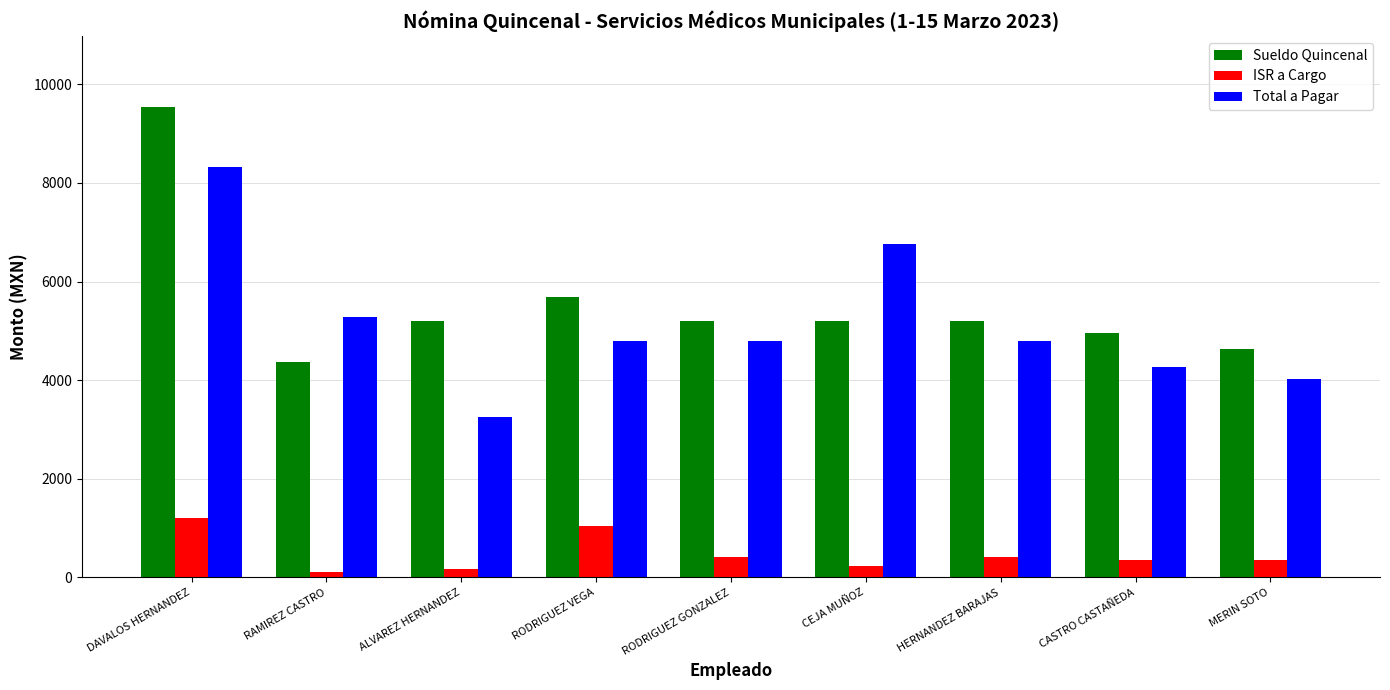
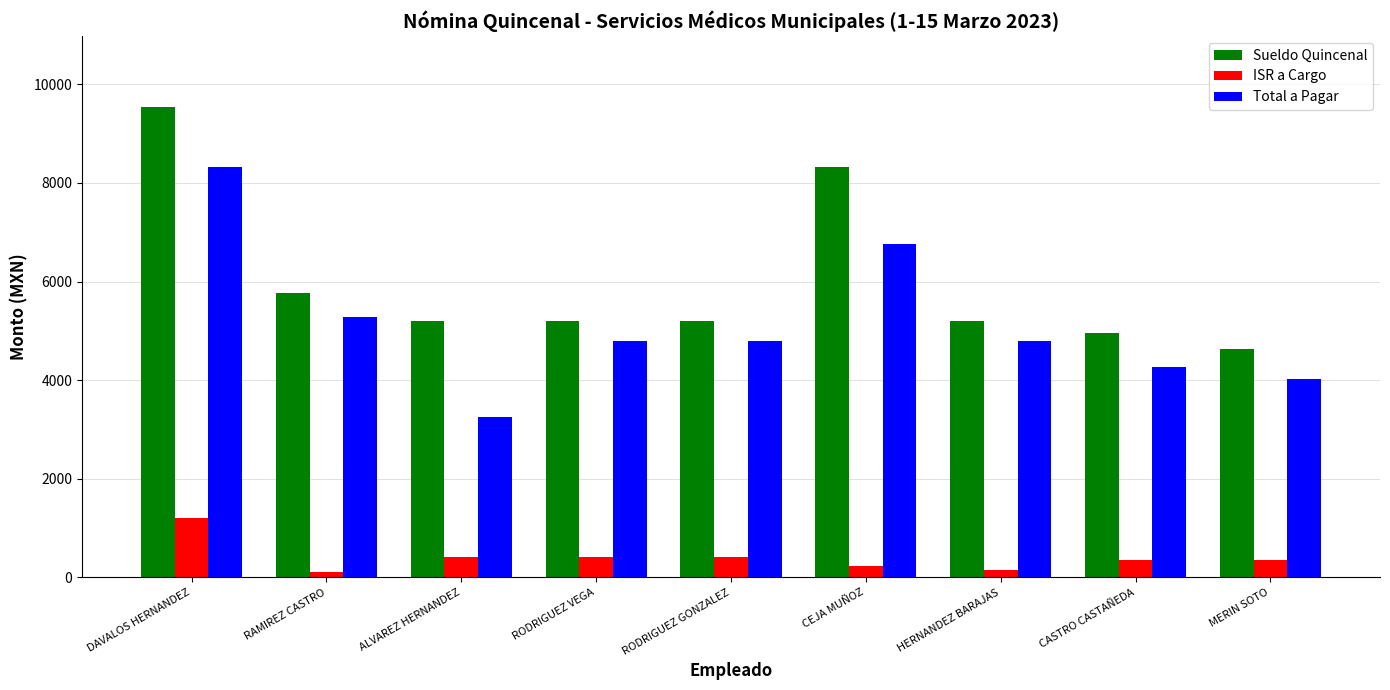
Sueldo Quincenal, RAMIREZ CASTRO: 4400 -> 5800
ISR a Cargo, ALVAREZ HERNANDEZ: 200 -> 400
Sueldo Quincenal, RODRIGUEZ VEGA: 5700 -> 5200
ISR a Cargo, RODRIGUEZ VEGA: 1000 -> 400
Sueldo Quincenal, CEJA MUÑOZ: 5200 -> 8300
ISR a Cargo, HERNANDEZ BARAJAS: 400 -> 200
